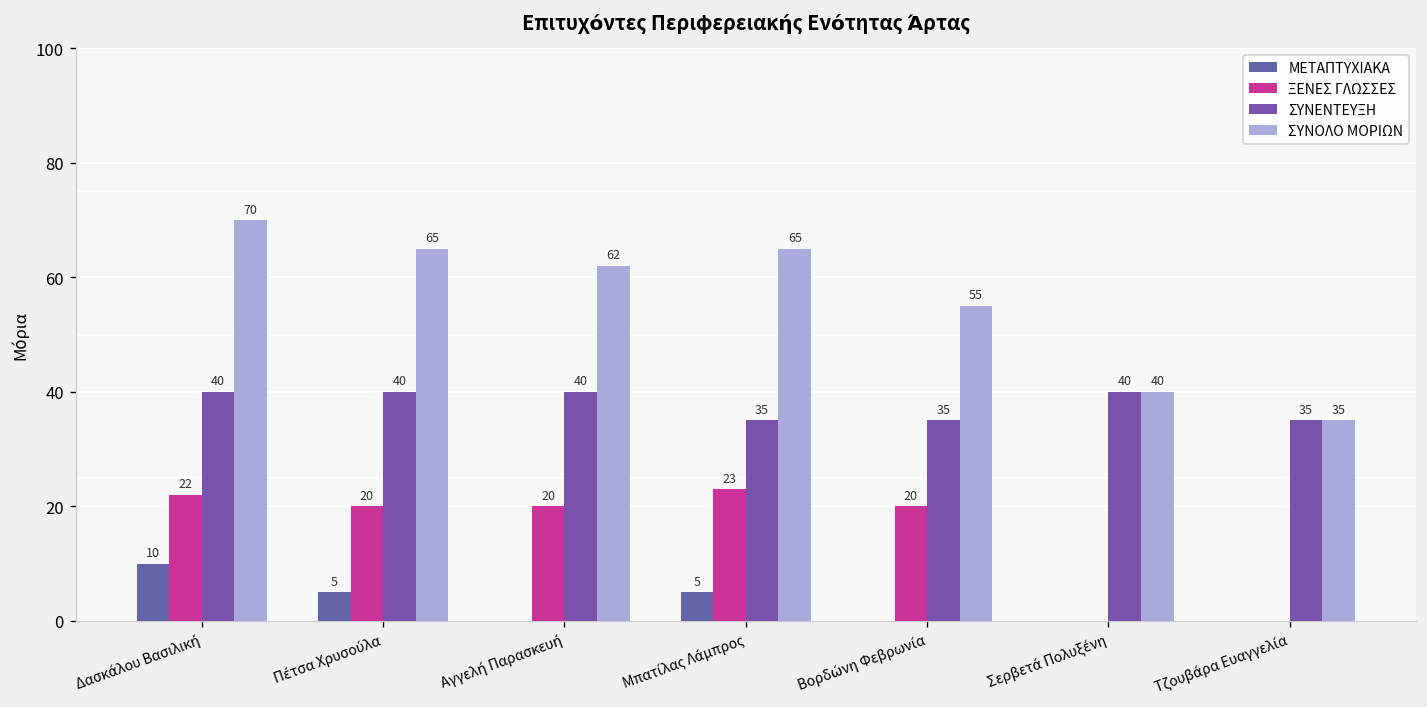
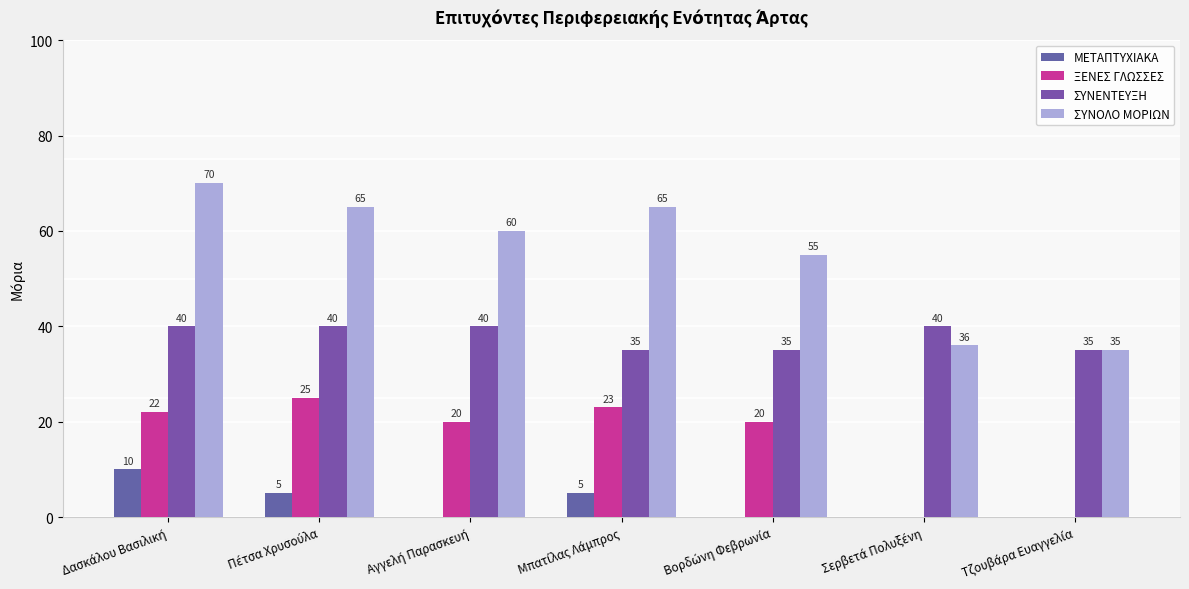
ΞΕΝΕΣ ΓΛΩΣΣΕΣ, Πέτσα Χρυσούλα: 20 -> 25
ΣΥΝΟΛΟ ΜΟΡΙΩΝ, Αγγελή Παρασκευή: 62 -> 60
ΣΥΝΟΛΟ ΜΟΡΙΩΝ, Σερβετά Πολυξένη: 40 -> 36
